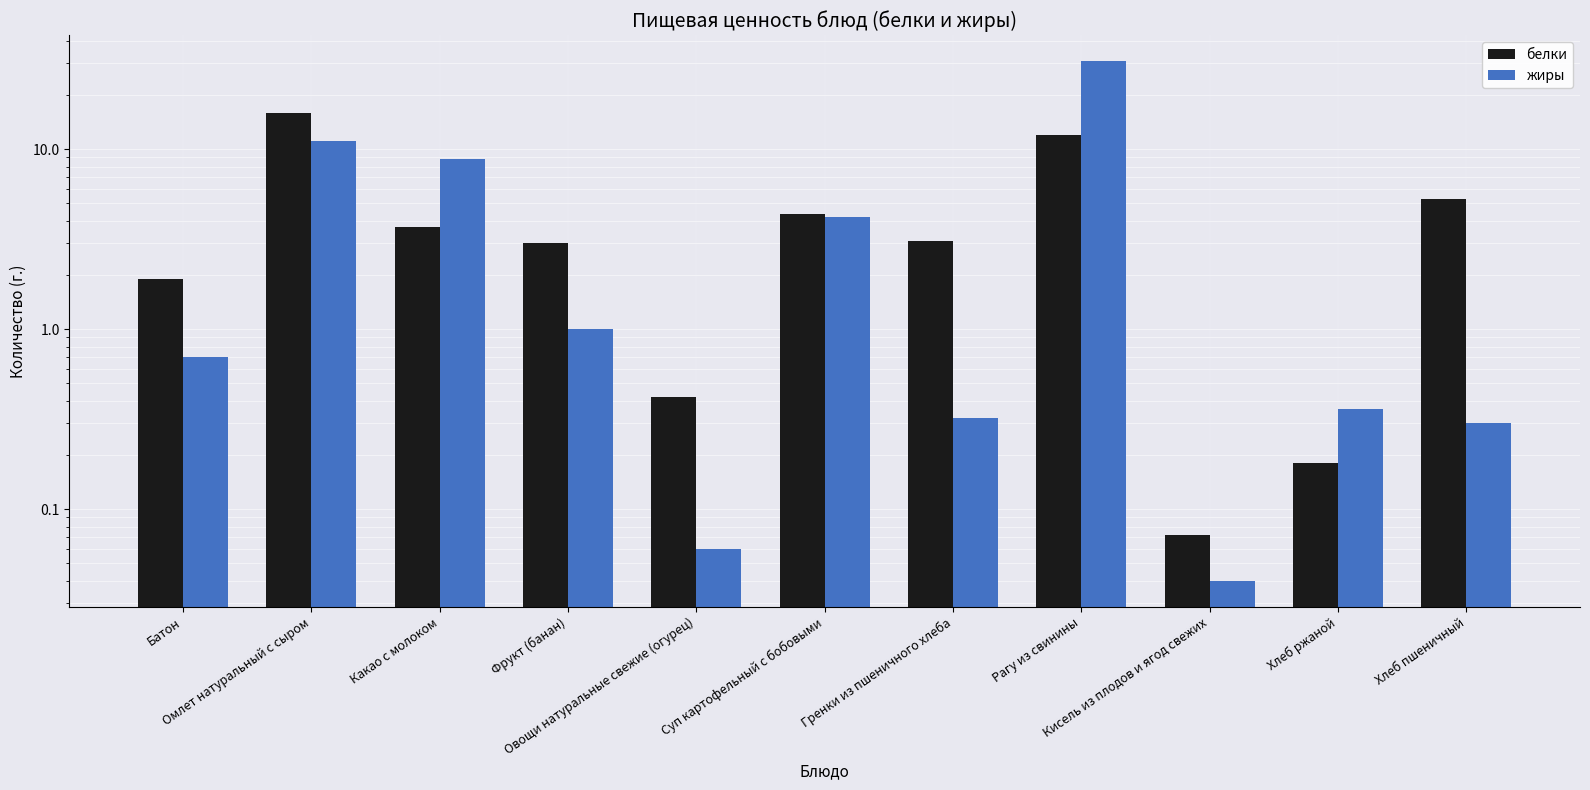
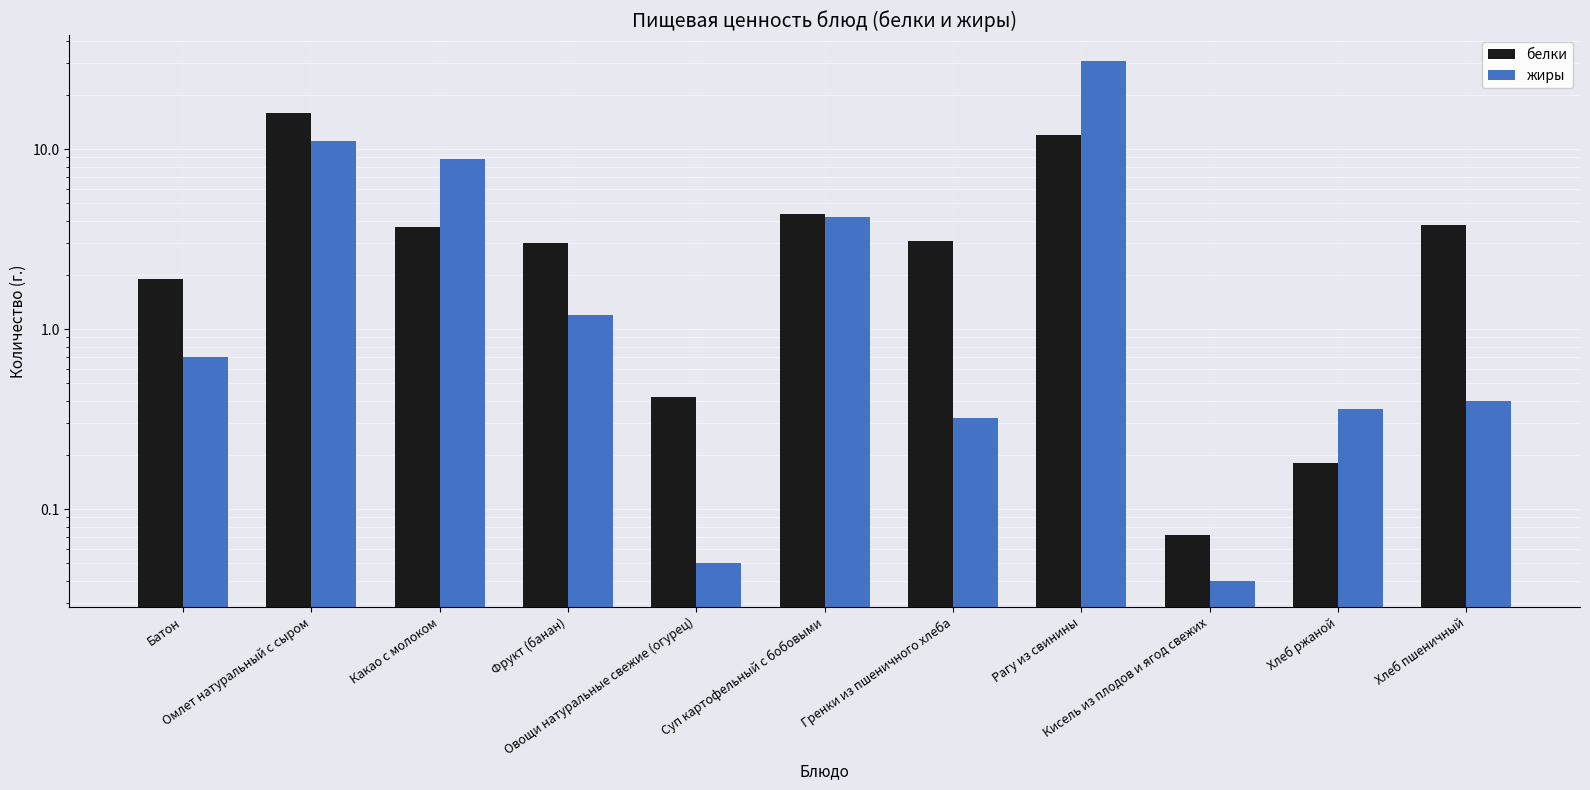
жиры, Фрукт (банан): 1.0 -> 1.2
жиры, Овощи натуральные свежие (огурец): 0.06 -> 0.05
белки, Хлеб пшеничный: 5.3 -> 3.8
жиры, Хлеб пшеничный: 0.3 -> 0.4
